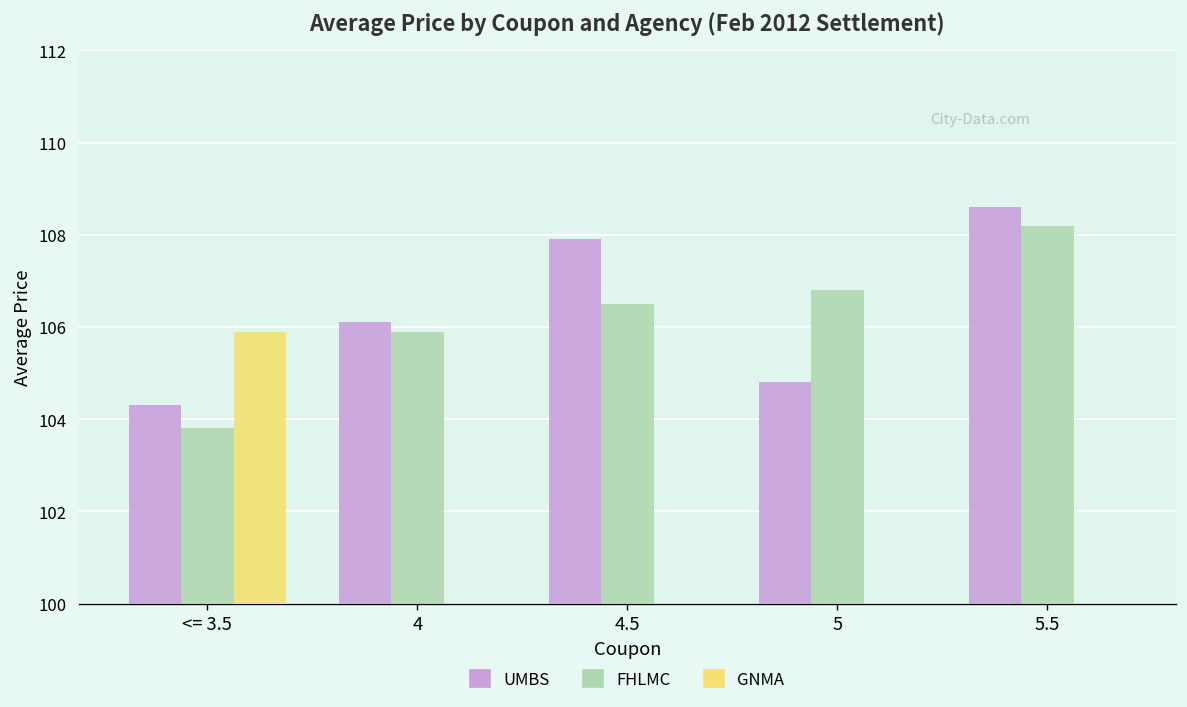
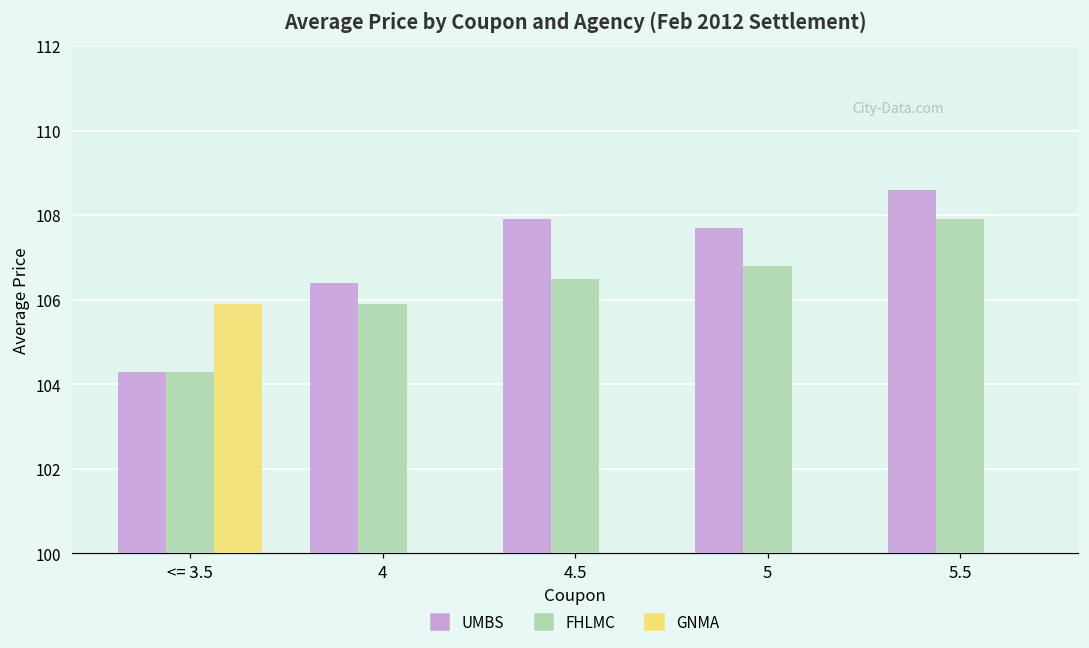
FHLMC, <= 3.5: 103.8 -> 104.3
UMBS, 4: 106.1 -> 106.4
UMBS, 5: 104.8 -> 107.7
FHLMC, 5.5: 108.2 -> 107.9
